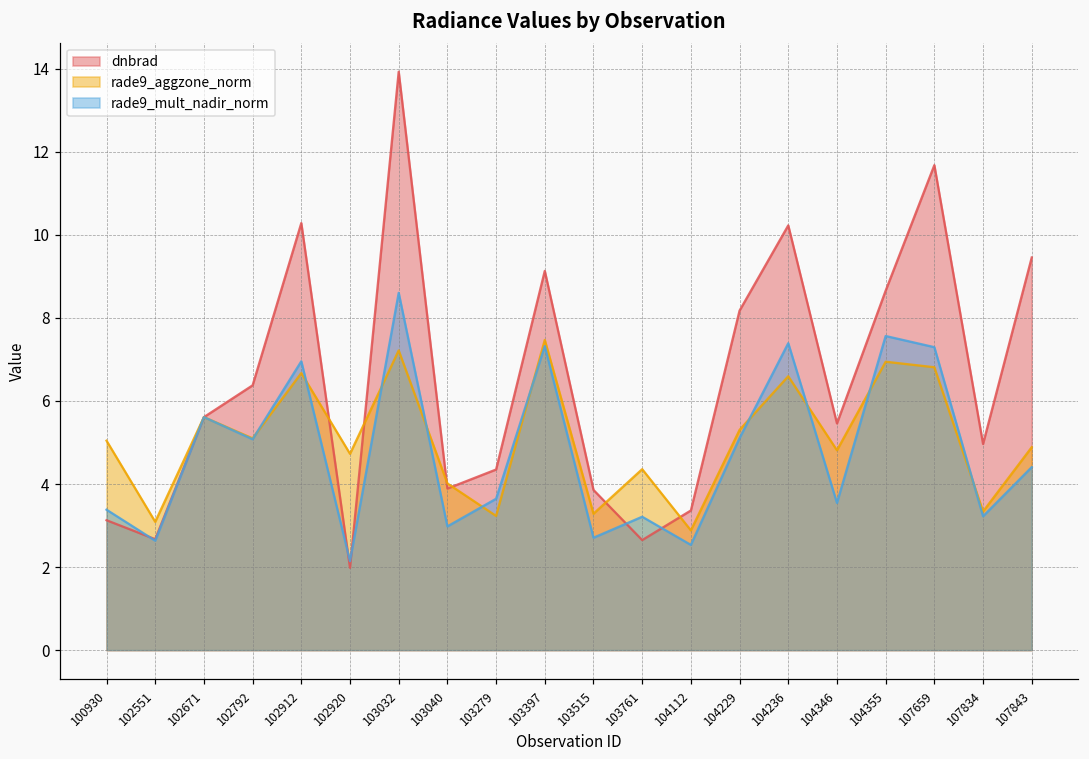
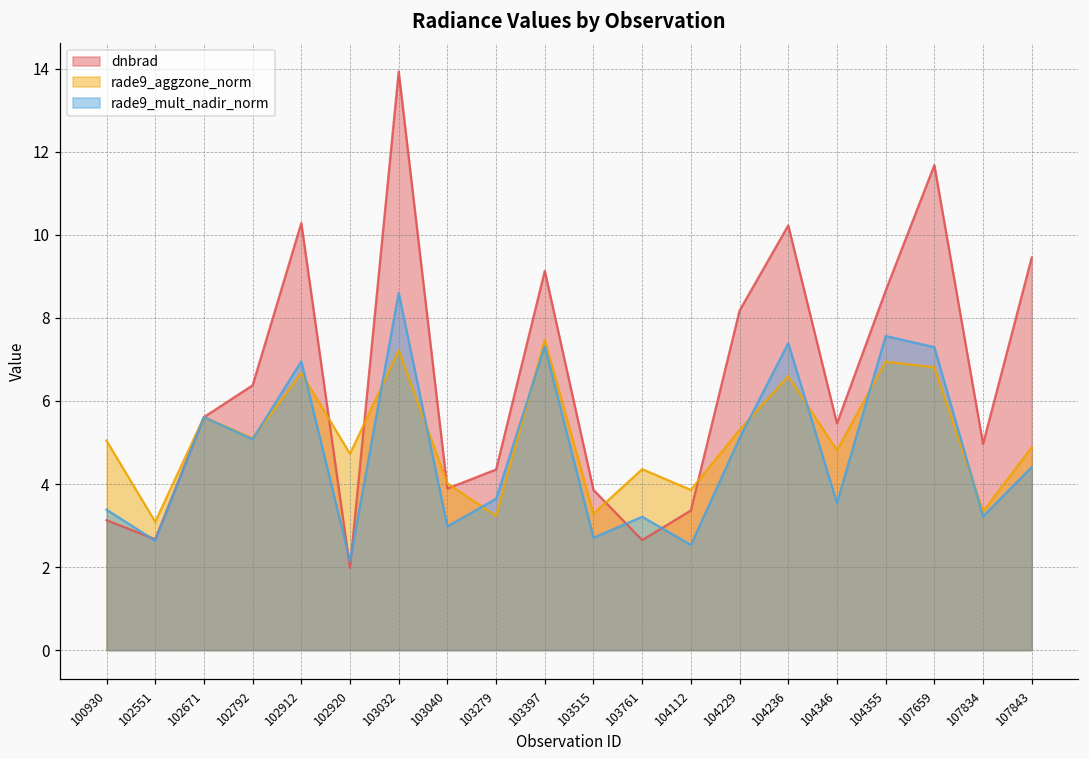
rade9_aggzone_norm, 104112: 2.9 -> 3.9
